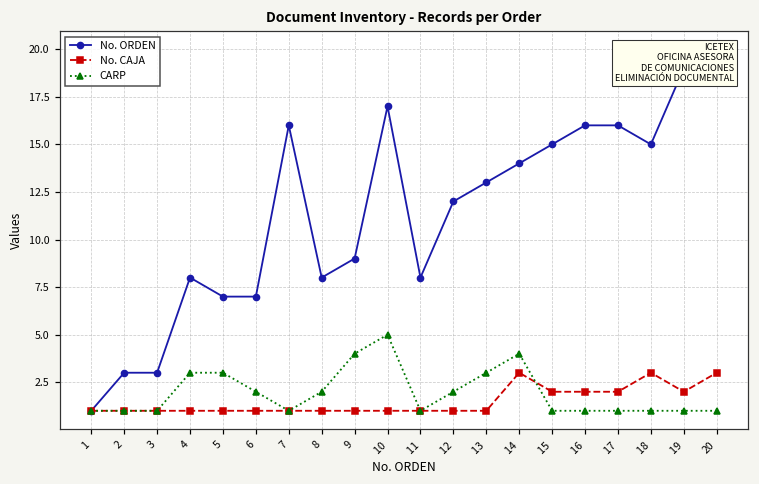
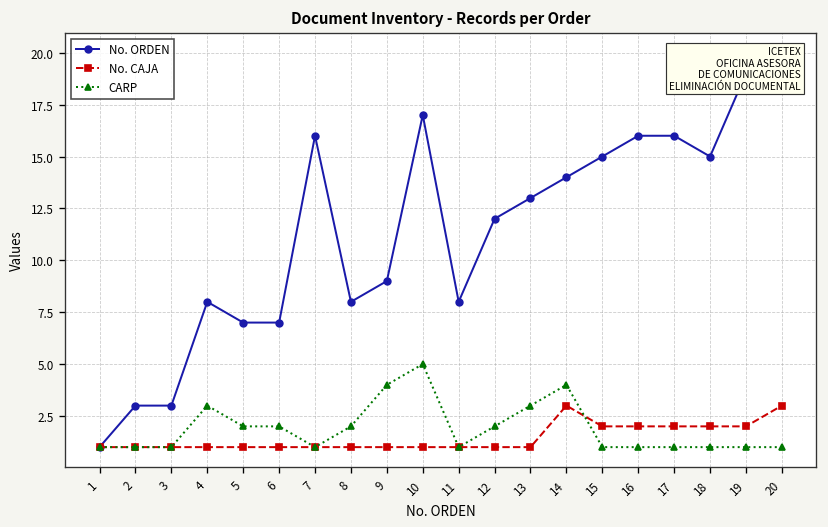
CARP, 5: 3 -> 2
No. CAJA, 18: 3 -> 2
